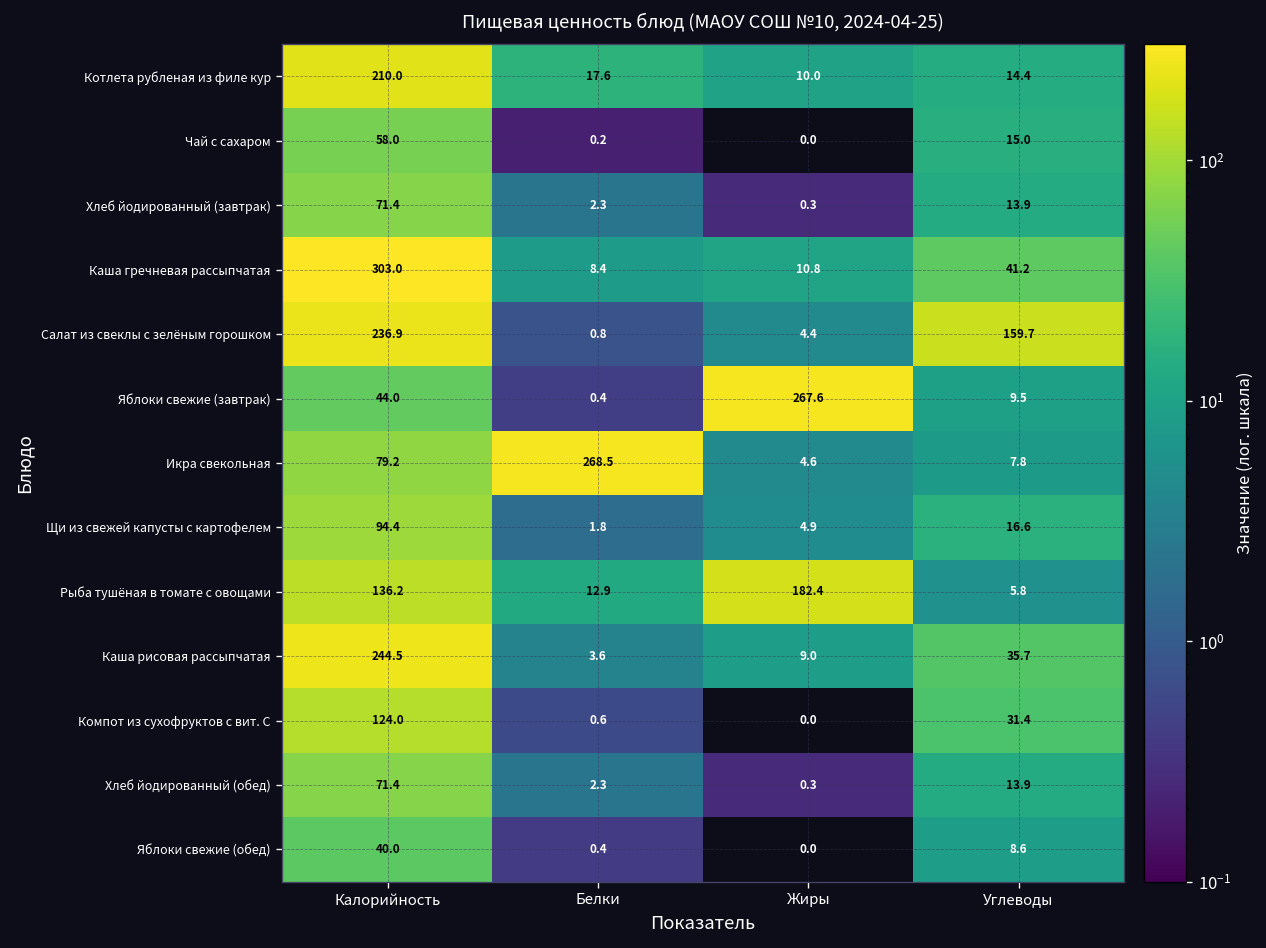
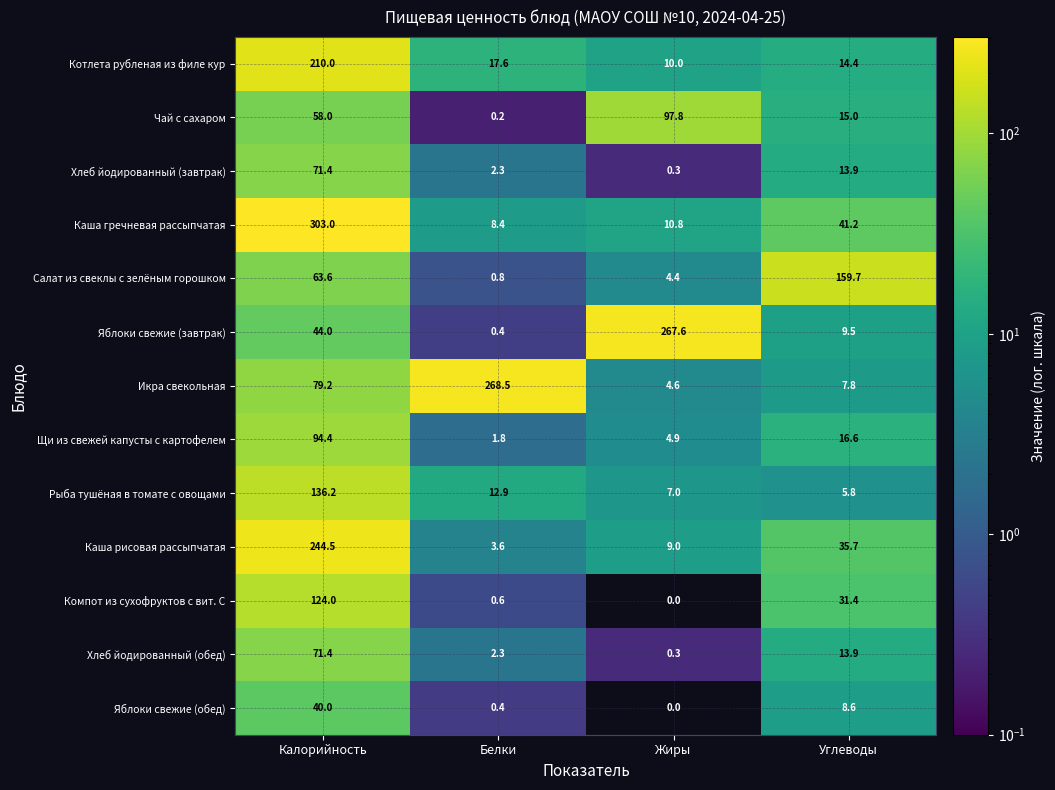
Чай с сахаром, Жиры: 0.0 -> 97.8
Салат из свеклы с зелёным горошком, Калорийность: 236.9 -> 63.6
Рыба тушёная в томате с овощами, Жиры: 182.4 -> 7.0
